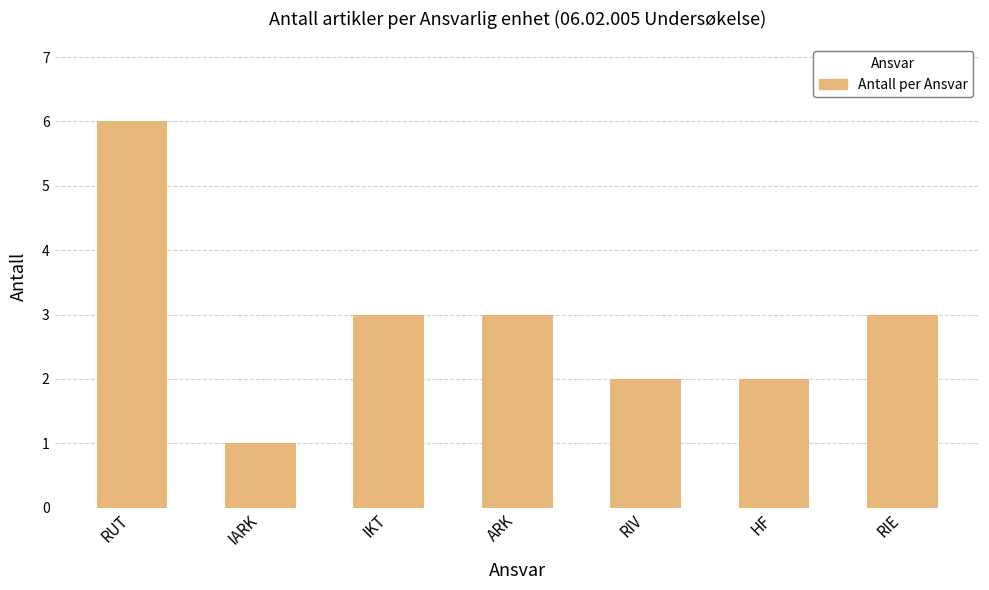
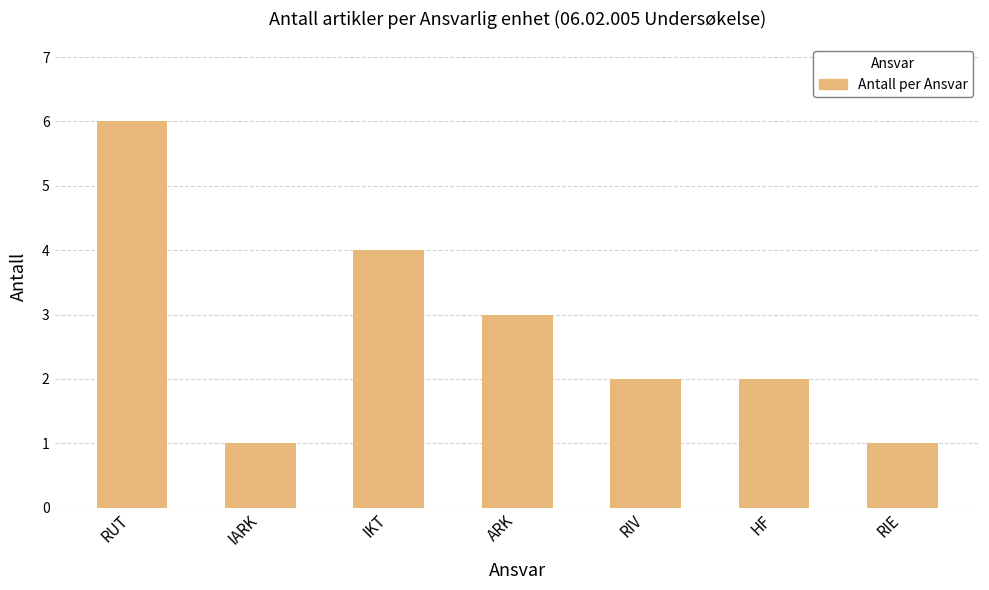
IKT: 3 -> 4
RIE: 3 -> 1
